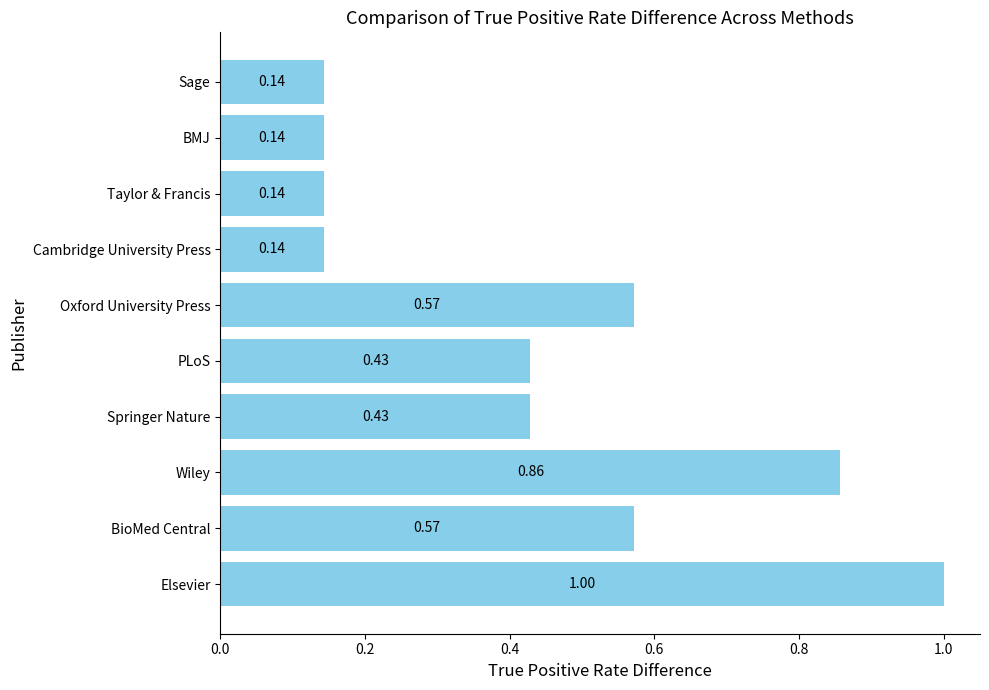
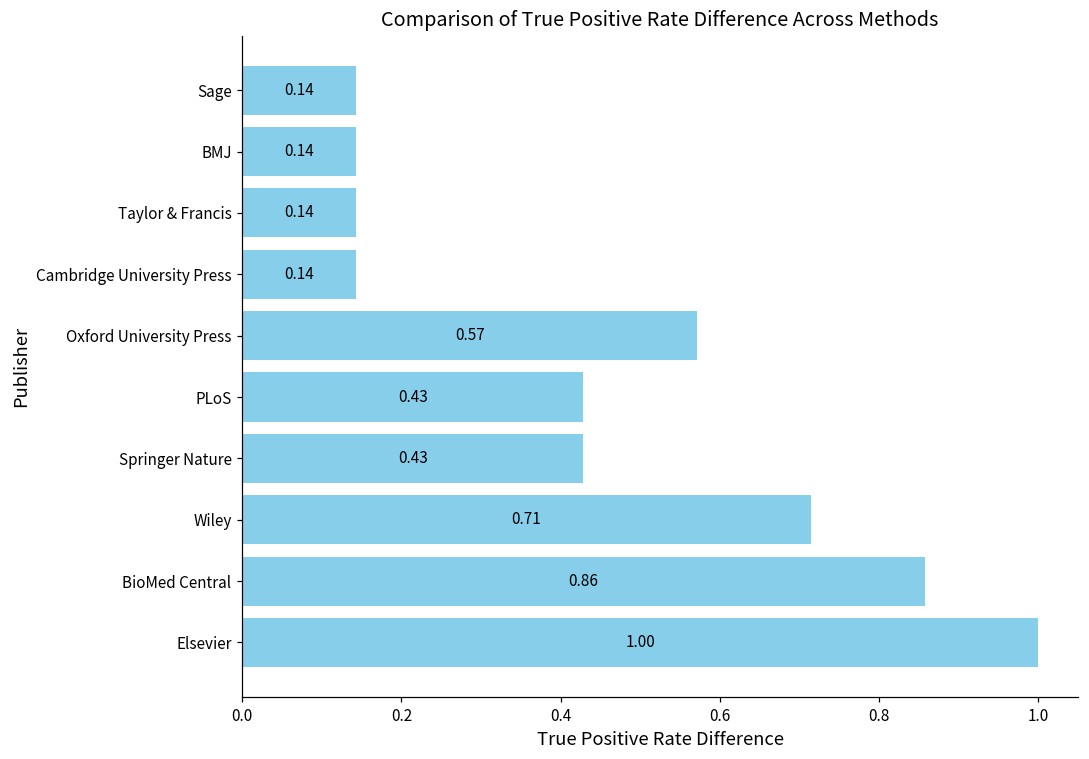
Wiley: 0.86 -> 0.71
BioMed Central: 0.57 -> 0.86
